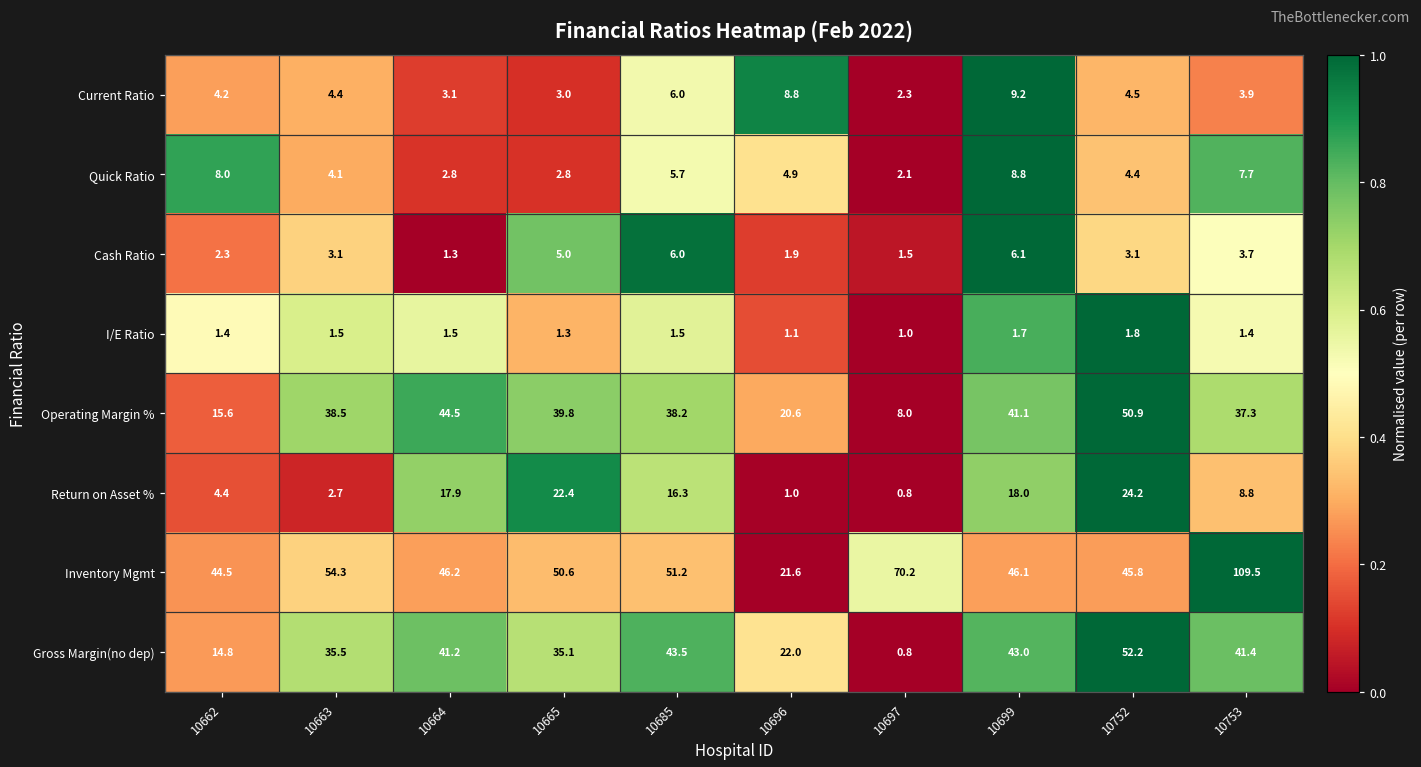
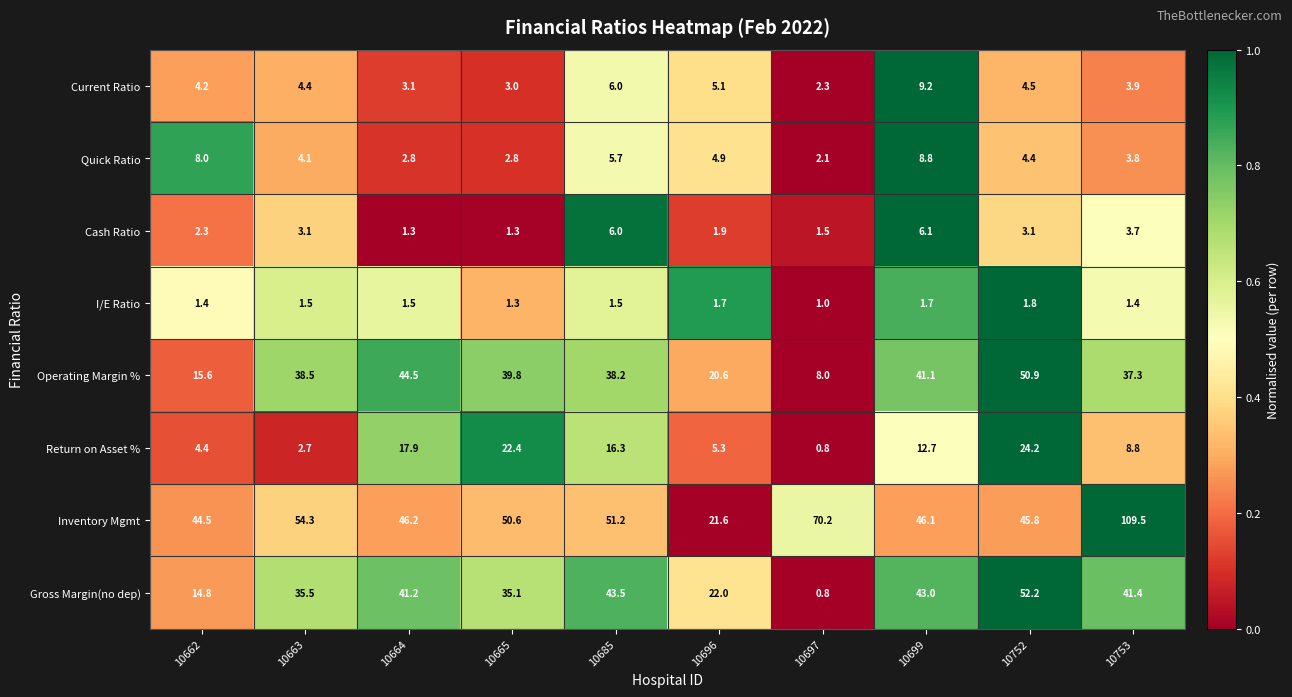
Current Ratio, 10696: 8.8 -> 5.1
Quick Ratio, 10753: 7.7 -> 3.8
Cash Ratio, 10665: 5.0 -> 1.3
I/E Ratio, 10696: 1.1 -> 1.7
Return on Asset %, 10696: 1.0 -> 5.3
Return on Asset %, 10699: 18.0 -> 12.7
